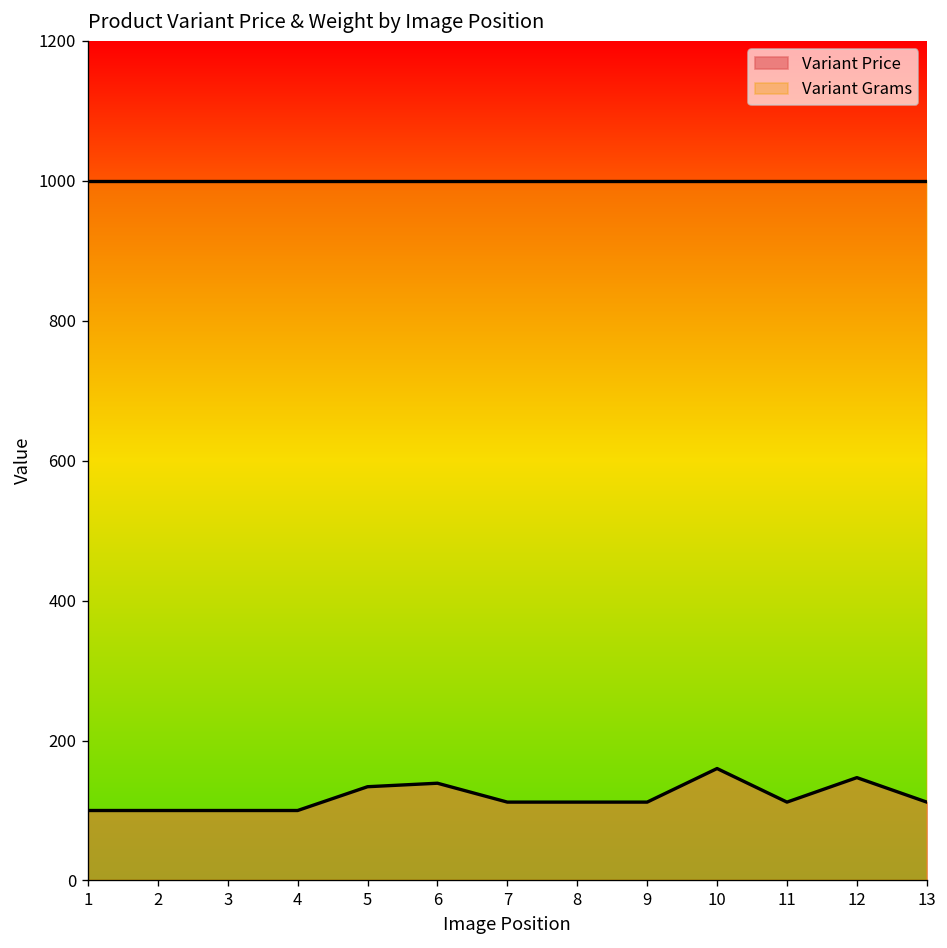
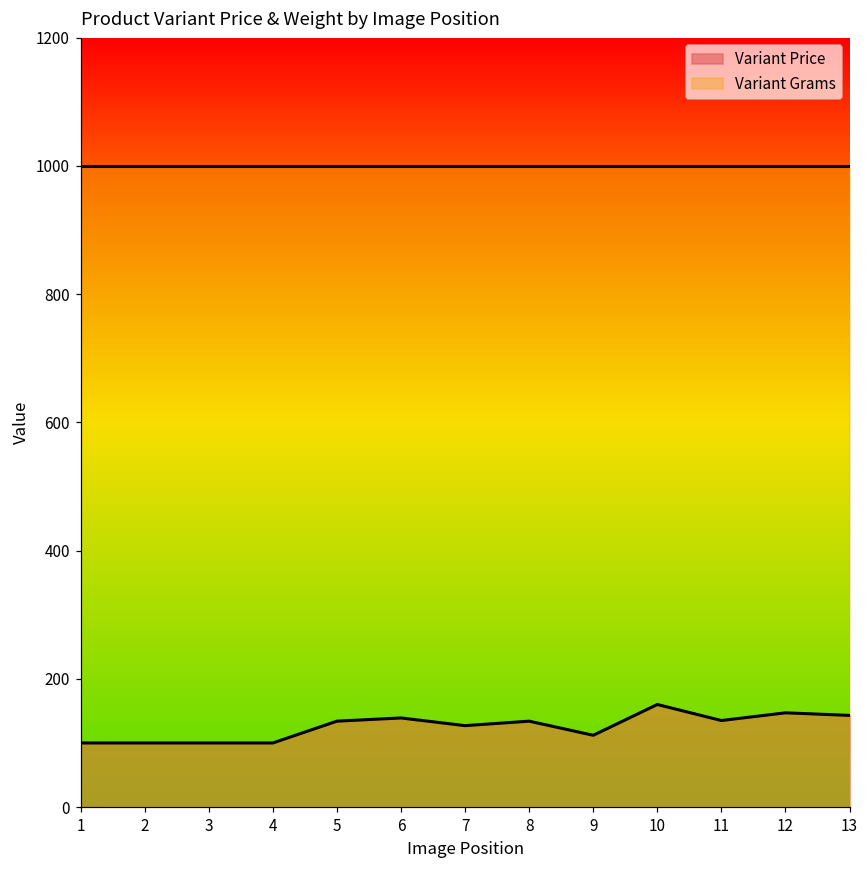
Variant Price, 7: 110 -> 130
Variant Price, 8: 110 -> 130
Variant Price, 11: 110 -> 140
Variant Price, 13: 110 -> 140
